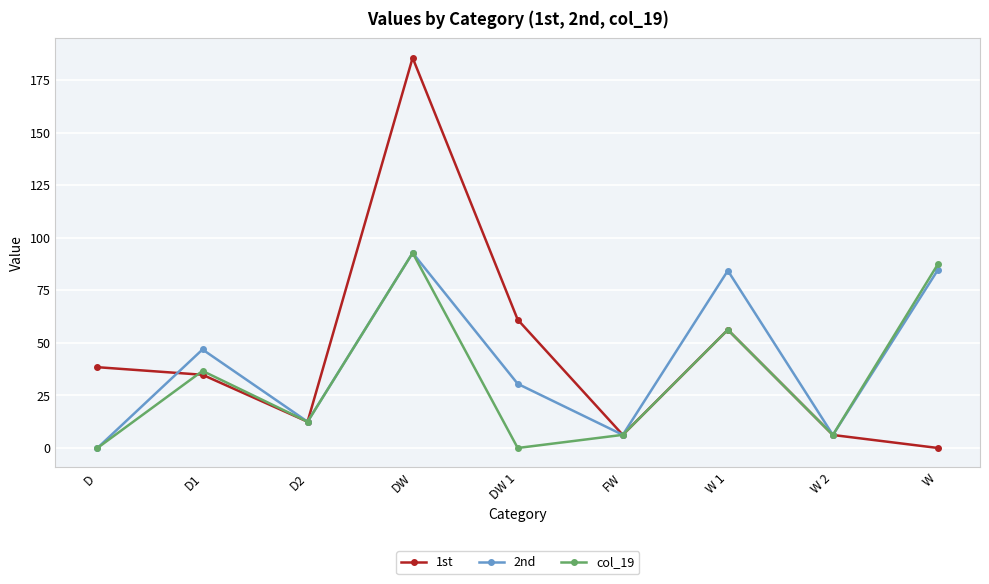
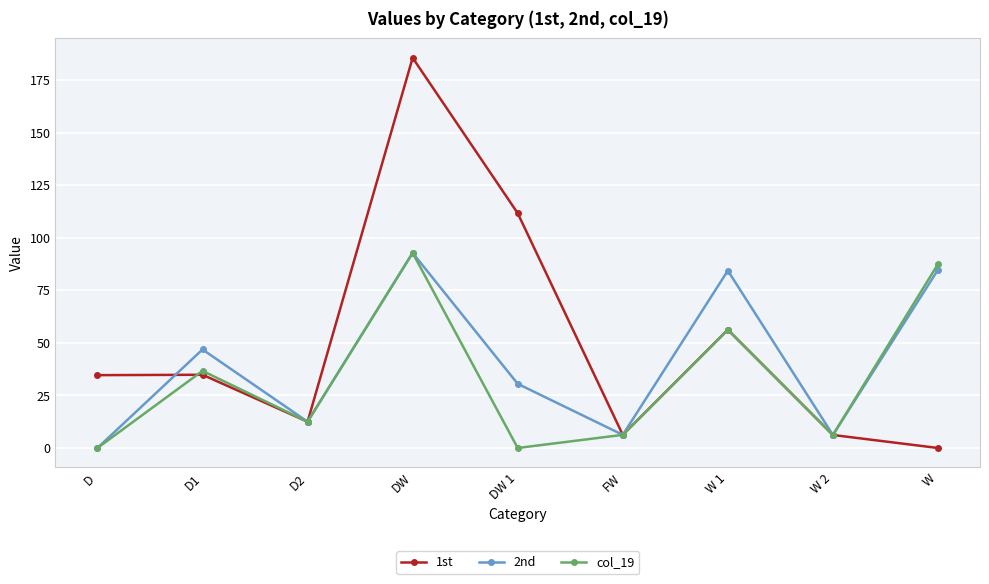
1st, D: 38 -> 35
1st, DW 1: 61 -> 112
